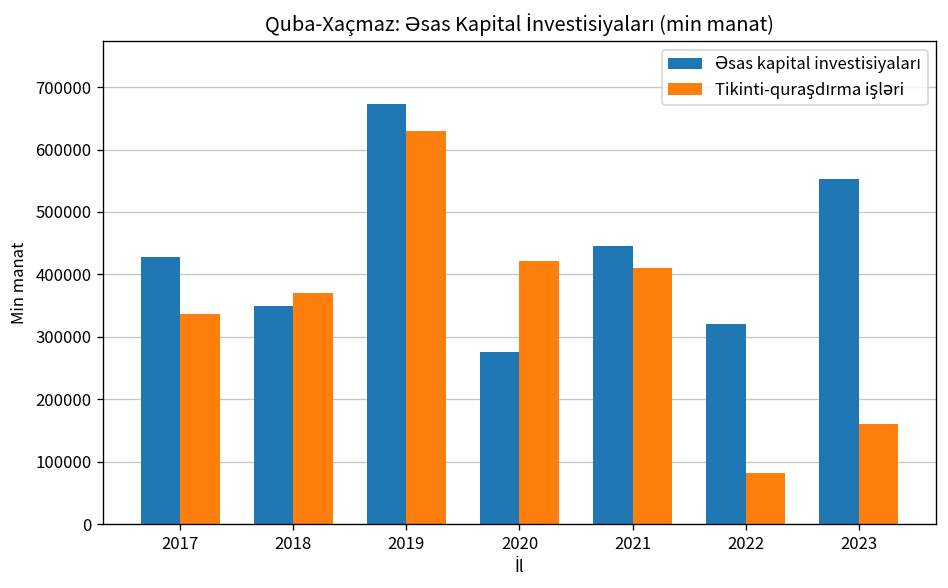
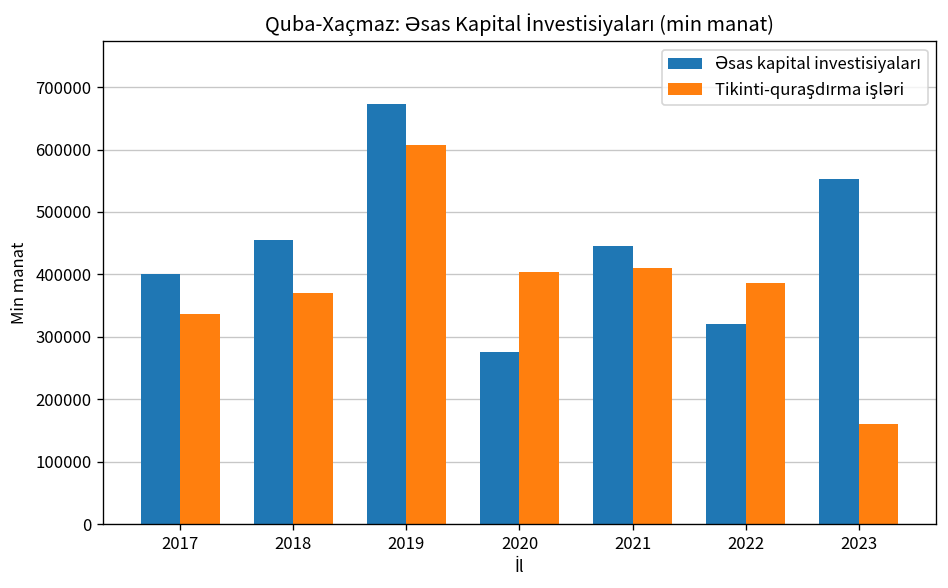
Əsas kapital investisiyaları, 2017: 430000 -> 400000
Əsas kapital investisiyaları, 2018: 350000 -> 460000
Tikinti-quraşdırma işləri, 2019: 630000 -> 610000
Tikinti-quraşdırma işləri, 2020: 420000 -> 400000
Tikinti-quraşdırma işləri, 2022: 80000 -> 390000
